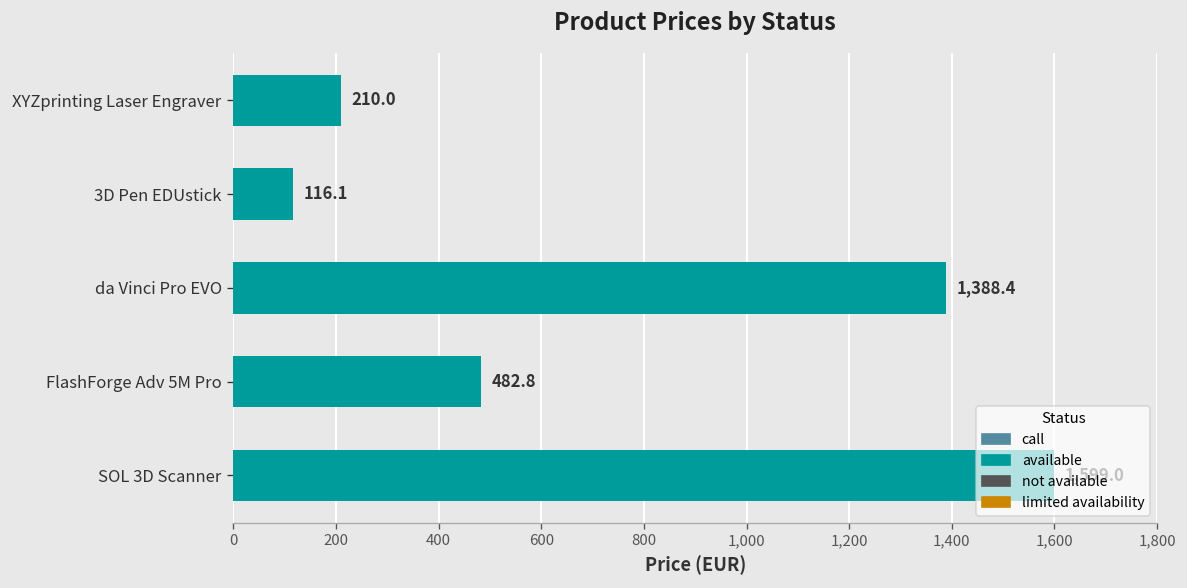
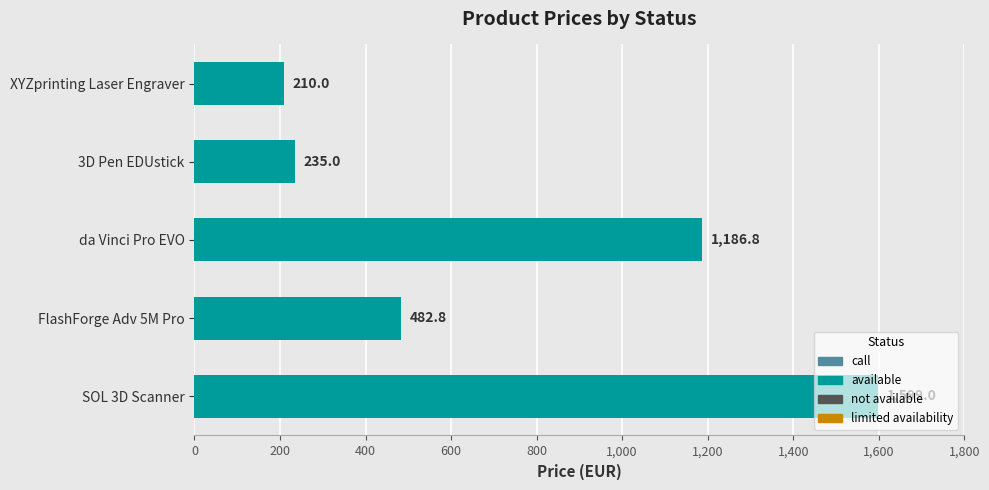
3D Pen EDUstick: 116.1 -> 235.0
da Vinci Pro EVO: 1,388.4 -> 1,186.8
